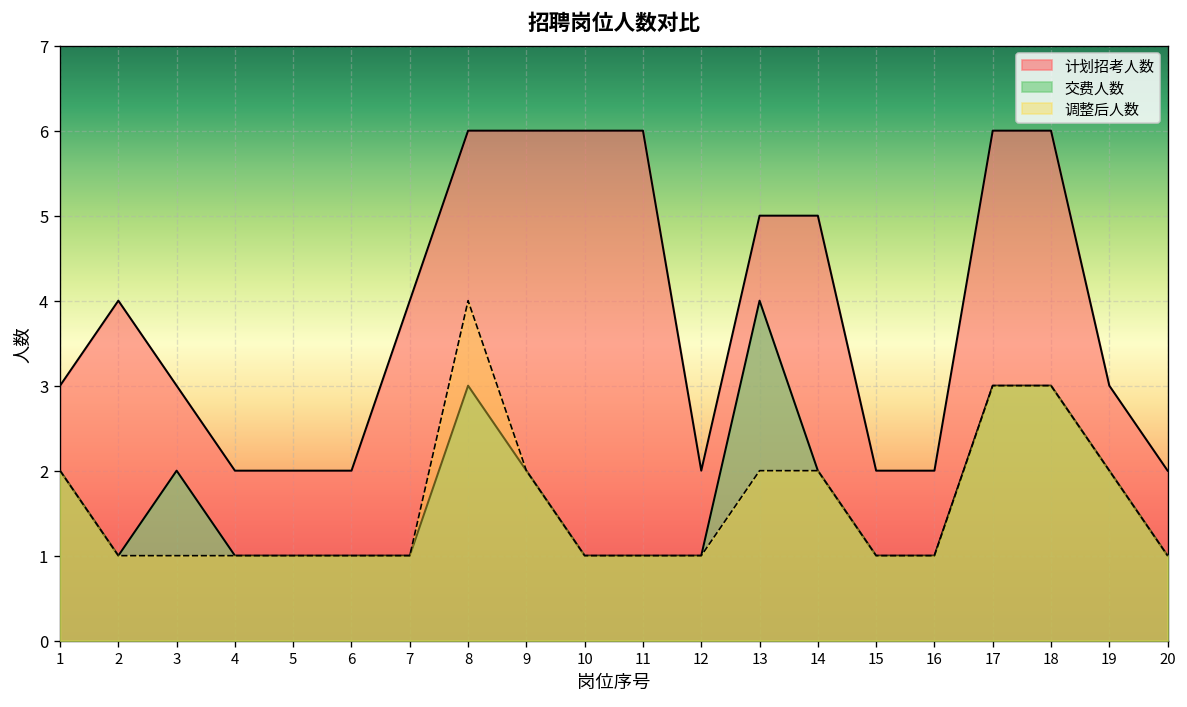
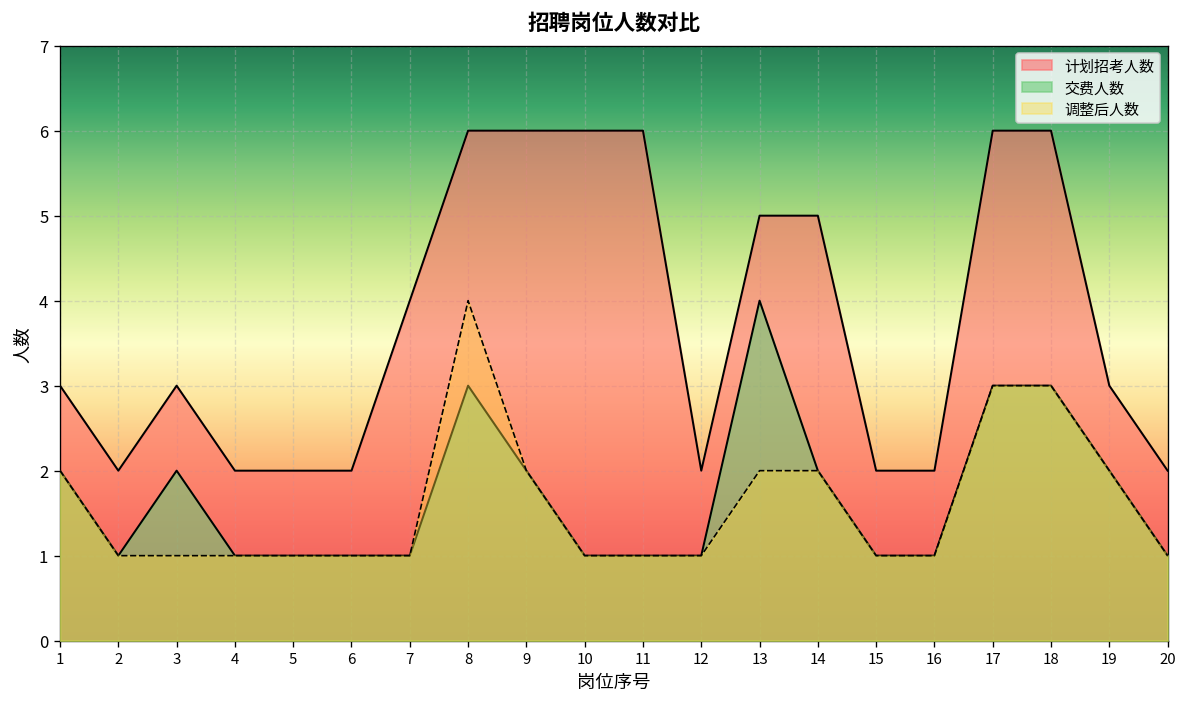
计划招考人数, 2: 4 -> 2
